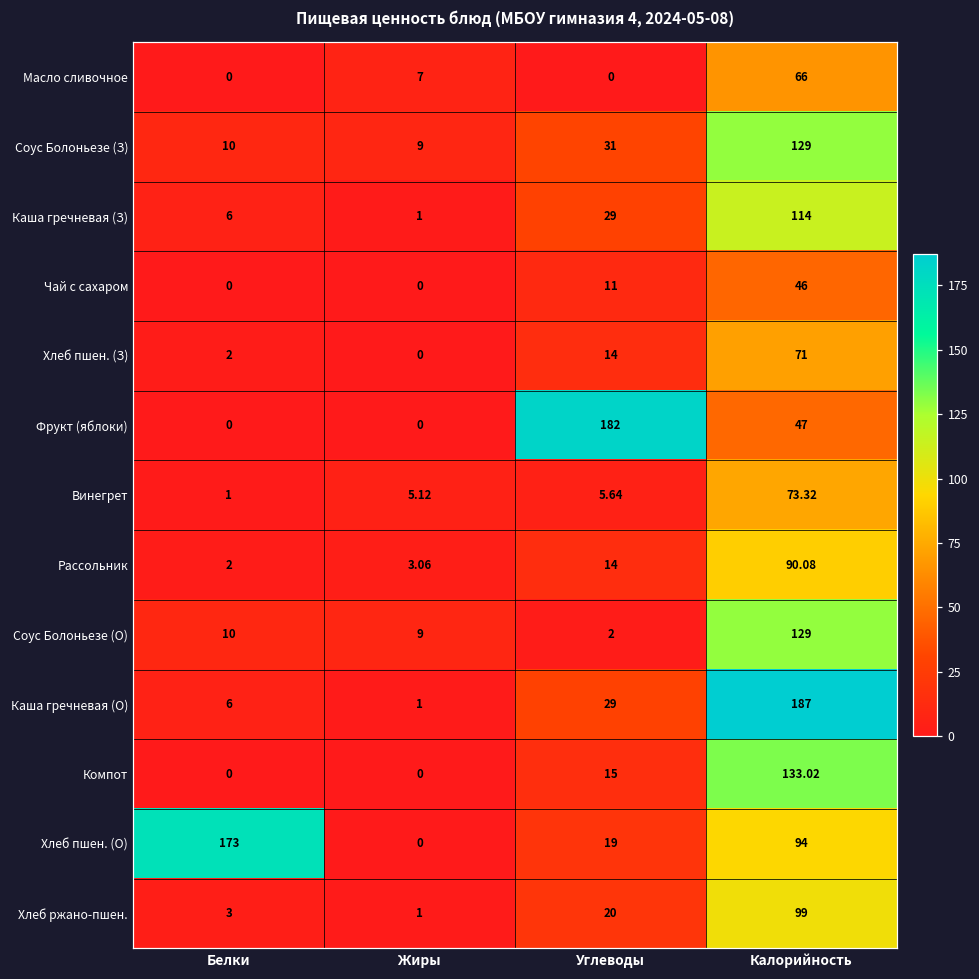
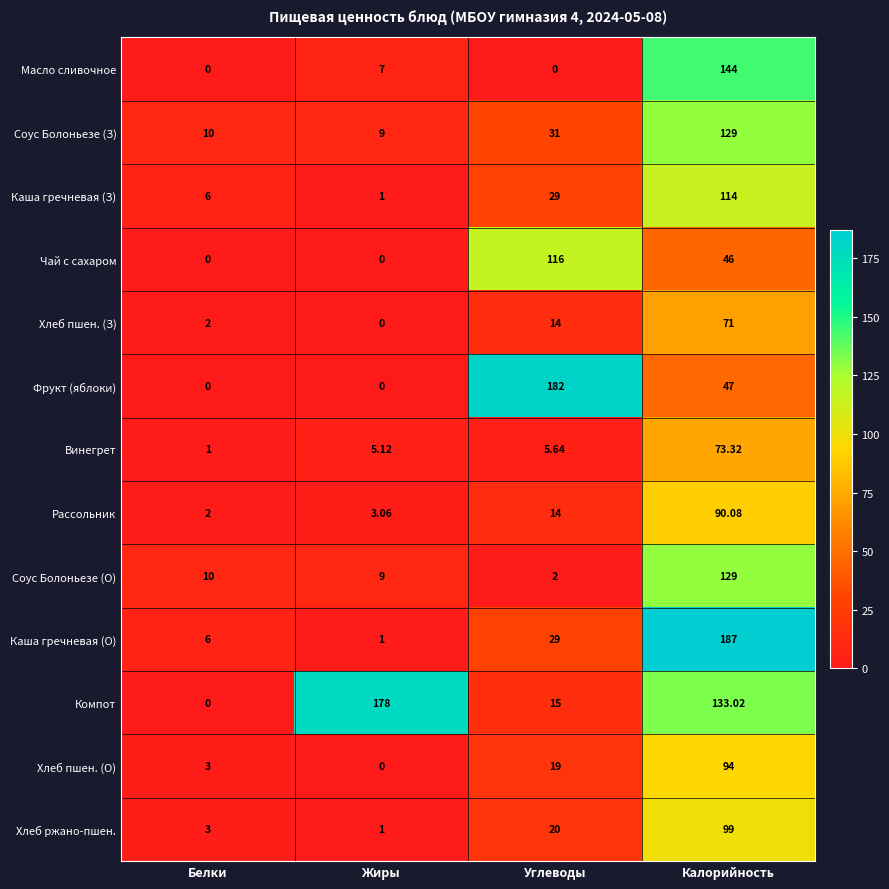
Масло сливочное, Калорийность: 66 -> 144
Чай с сахаром, Углеводы: 11 -> 116
Компот, Жиры: 0 -> 178
Хлеб пшен. (О), Белки: 173 -> 3
